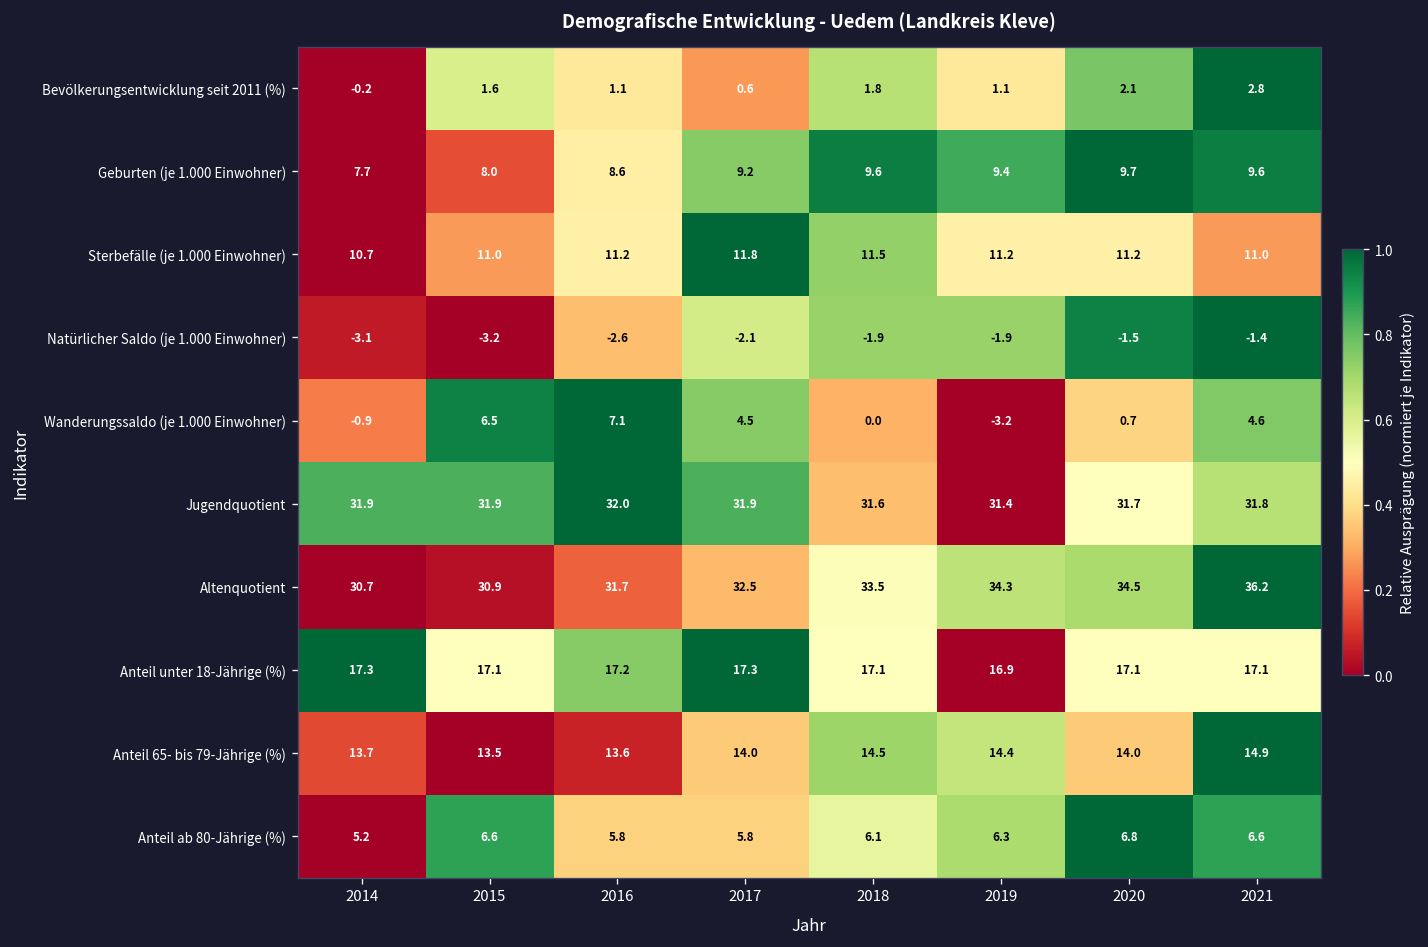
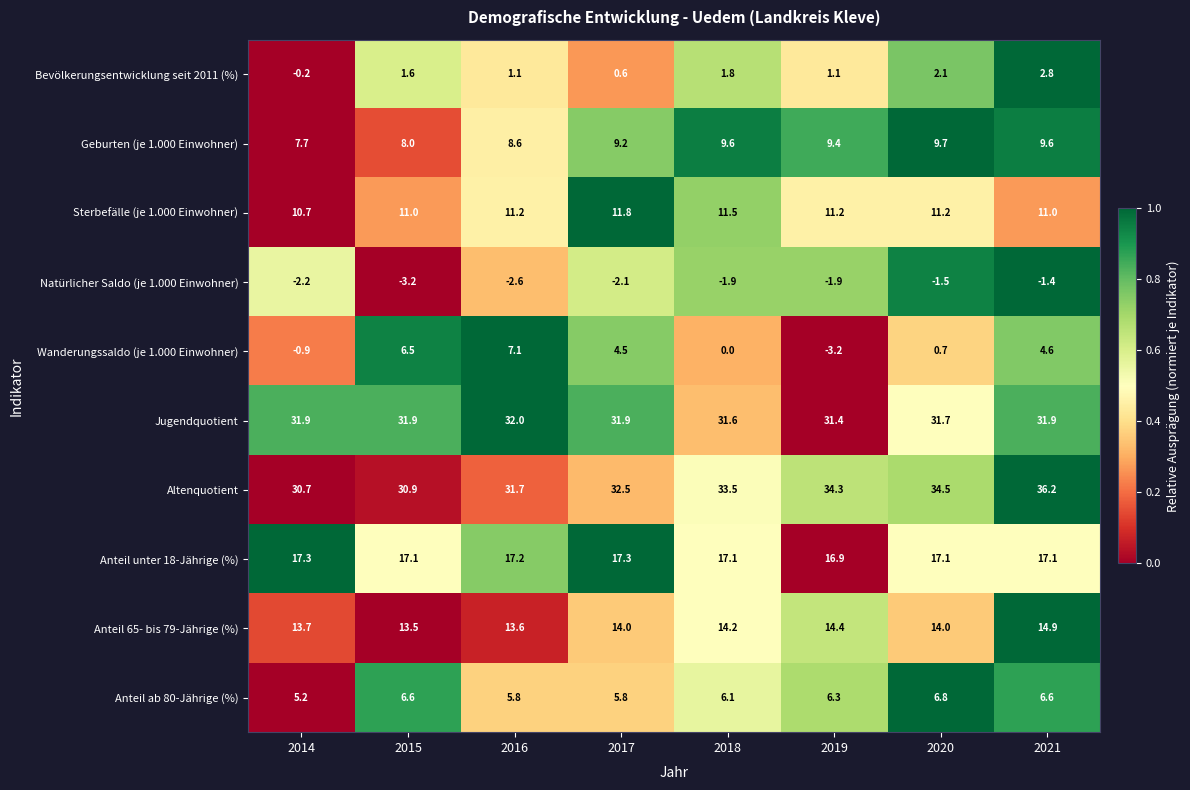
Natürlicher Saldo (je 1.000 Einwohner), 2014: -3.1 -> -2.2
Jugendquotient, 2021: 31.8 -> 31.9
Anteil 65- bis 79-Jährige (%), 2018: 14.5 -> 14.2
